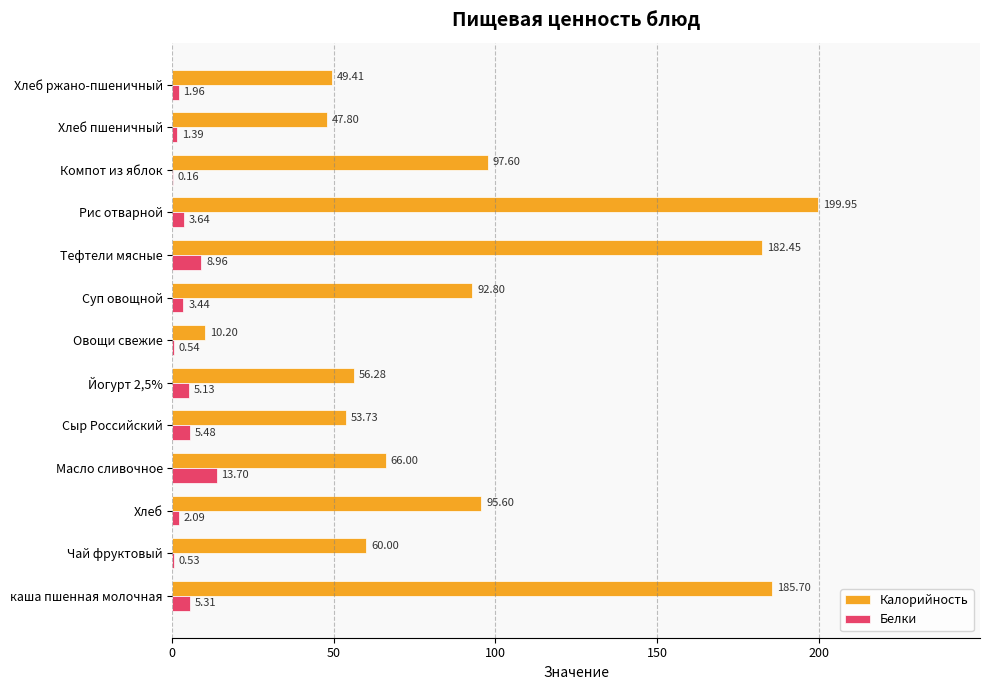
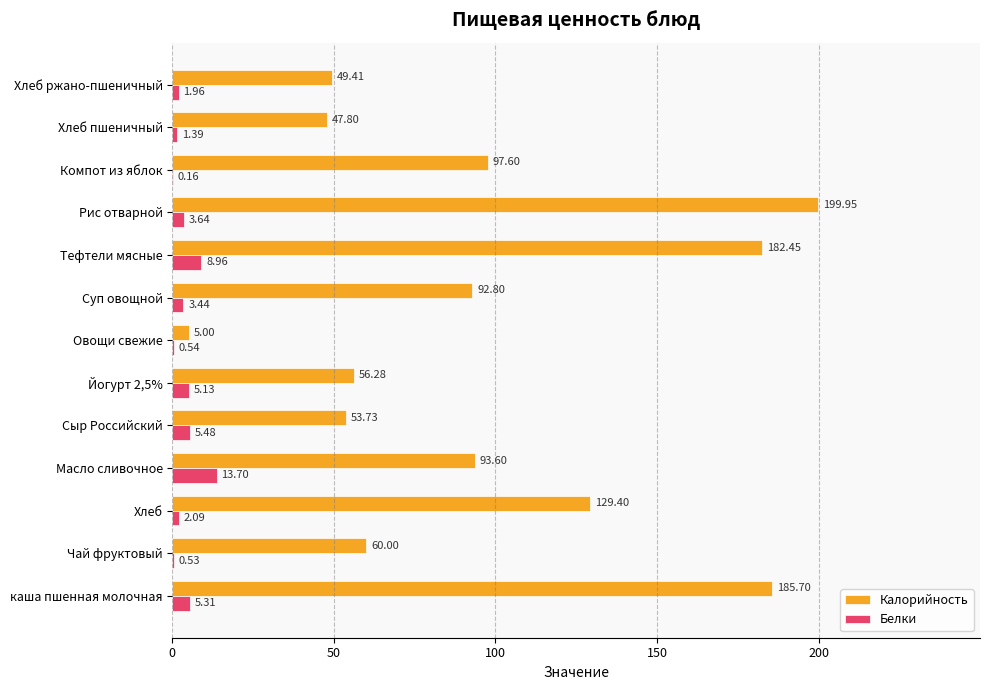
Калорийность, Овощи свежие: 10.20 -> 5.00
Калорийность, Масло сливочное: 66.00 -> 93.60
Калорийность, Хлеб: 95.60 -> 129.40
